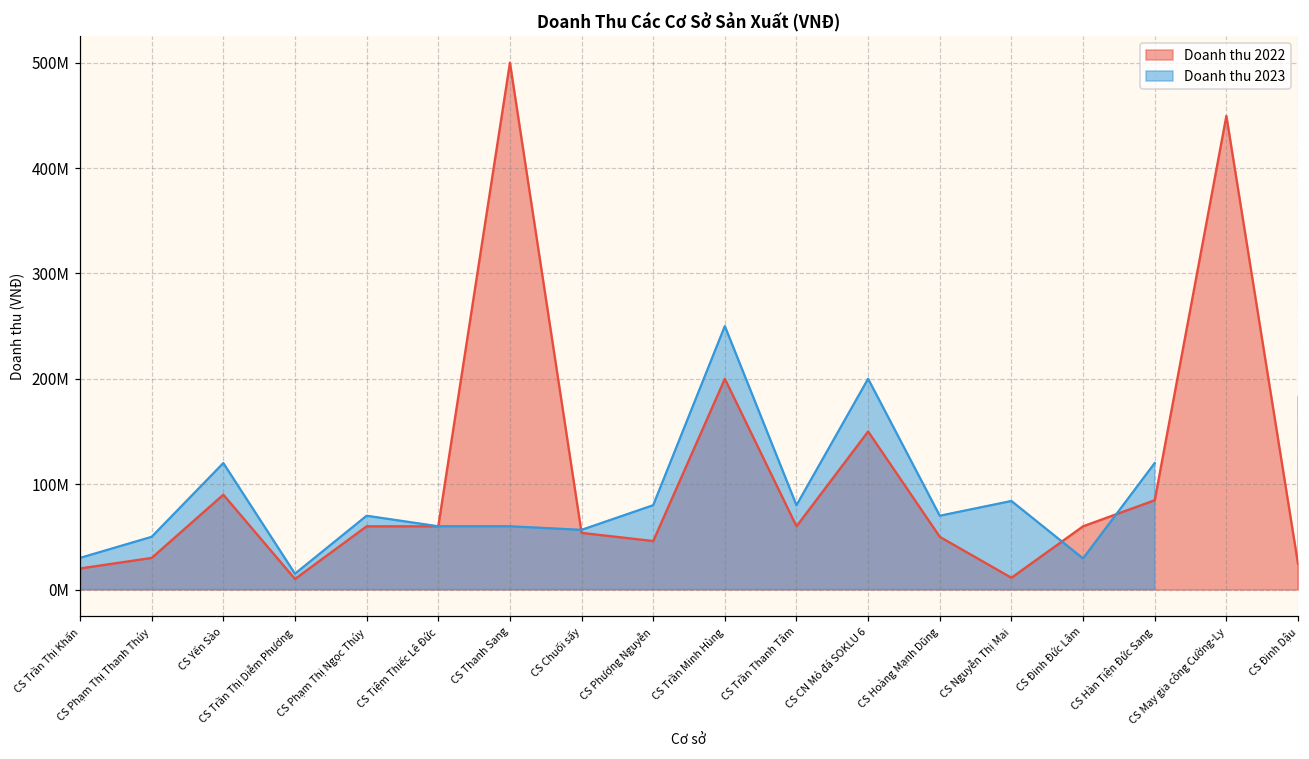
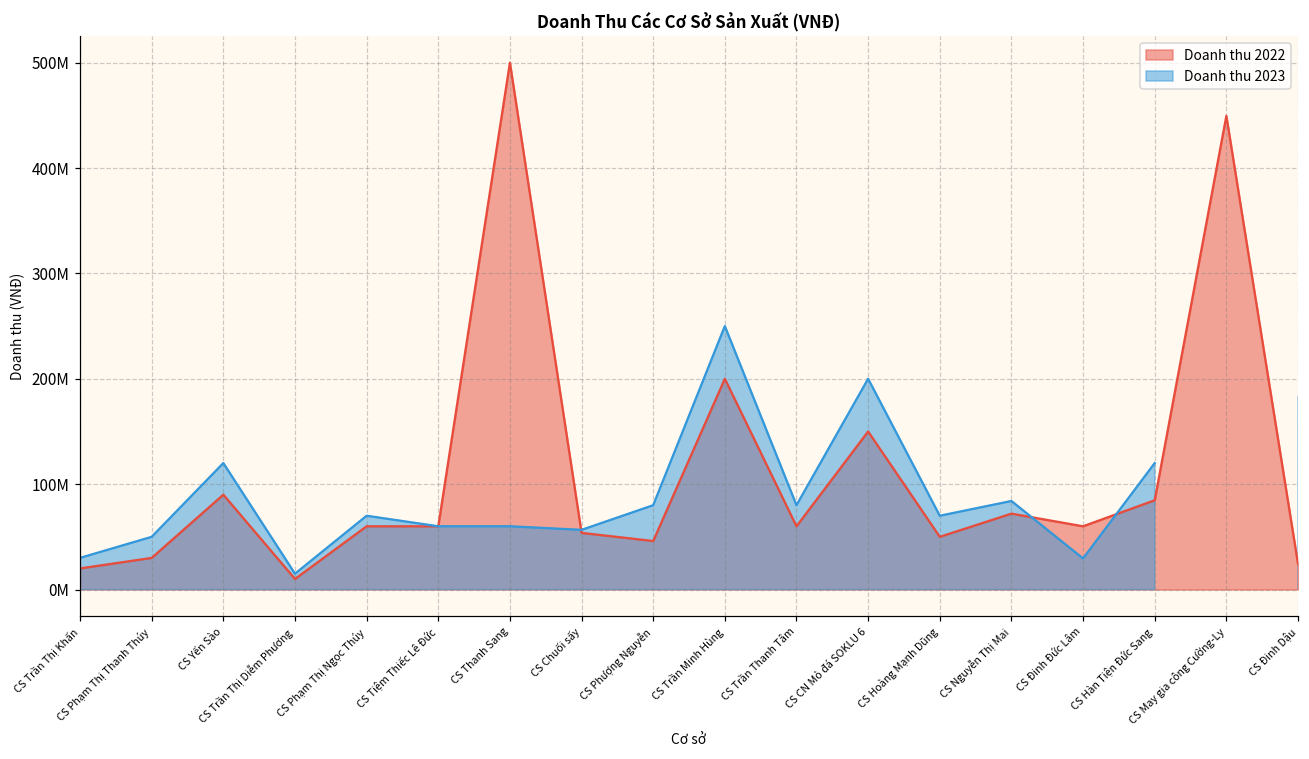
Doanh thu 2022, CS Nguyễn Thị Mai: 10000000 -> 70000000
